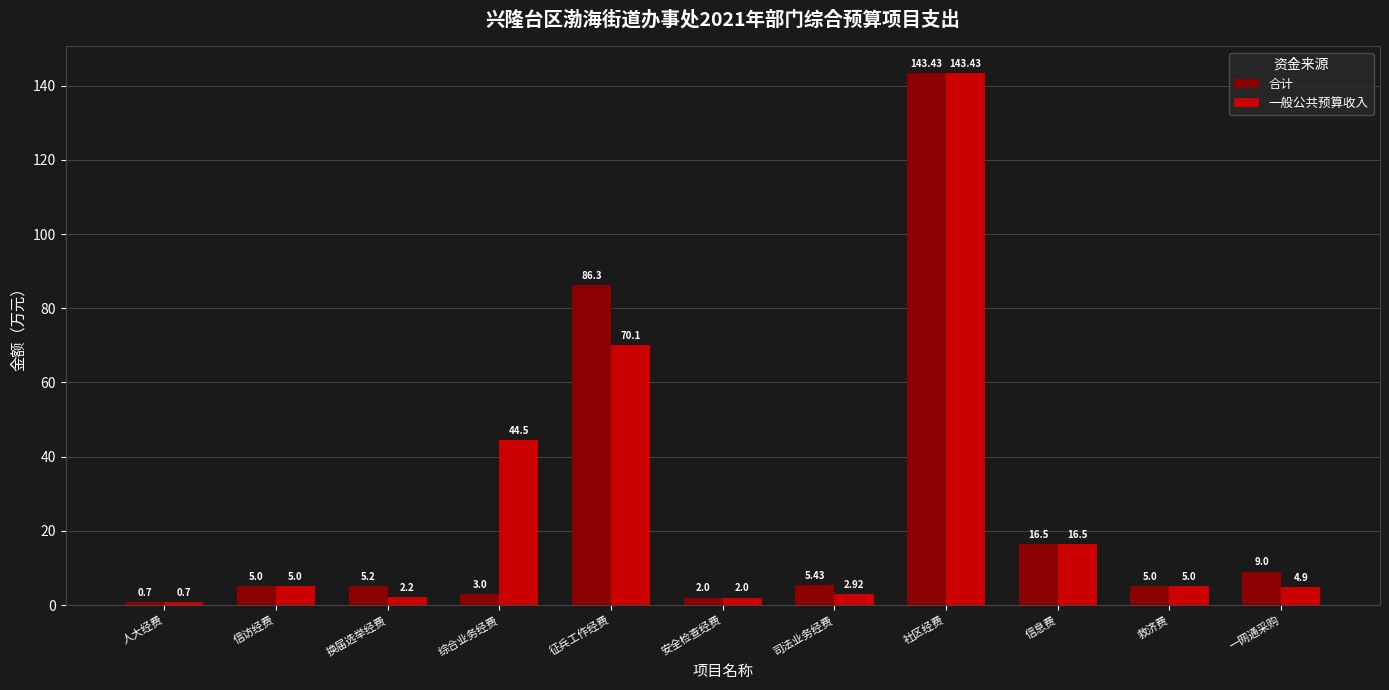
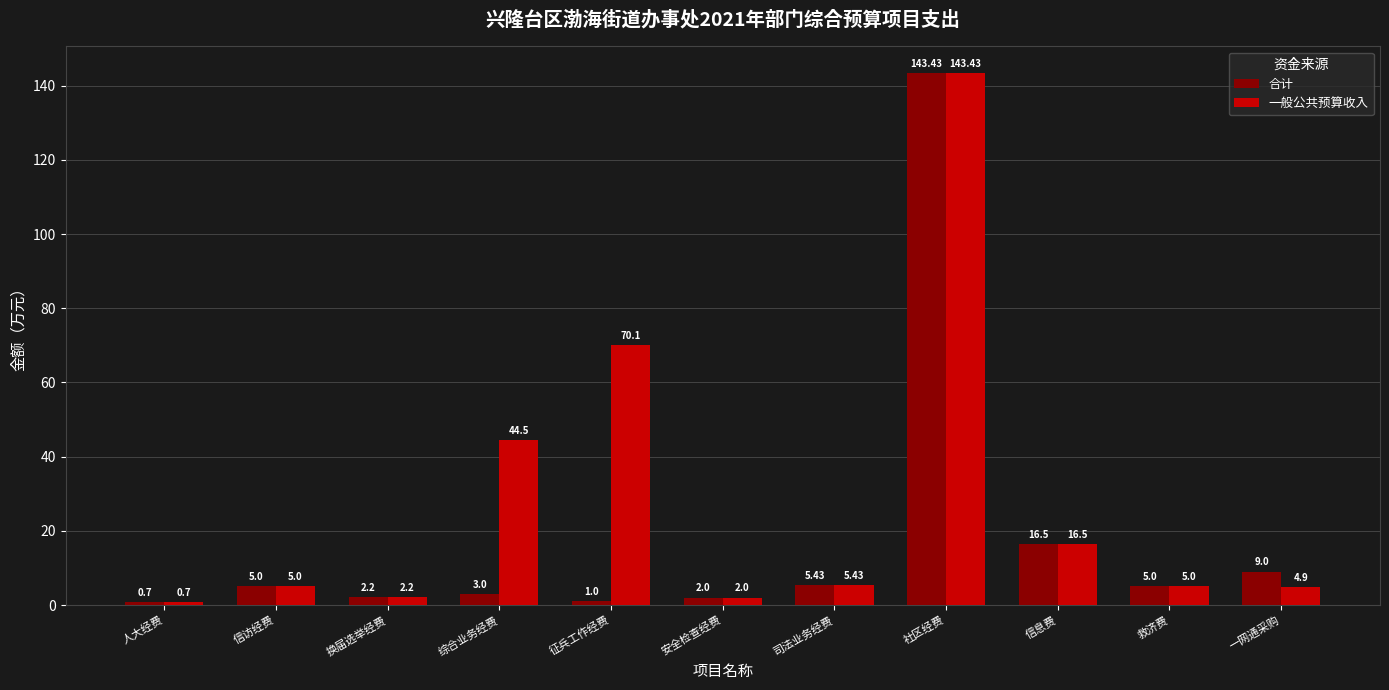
合计, 换届选举经费: 5.2 -> 2.2
合计, 征兵工作经费: 86.3 -> 1.0
一般公共预算收入, 司法业务经费: 2.92 -> 5.43
